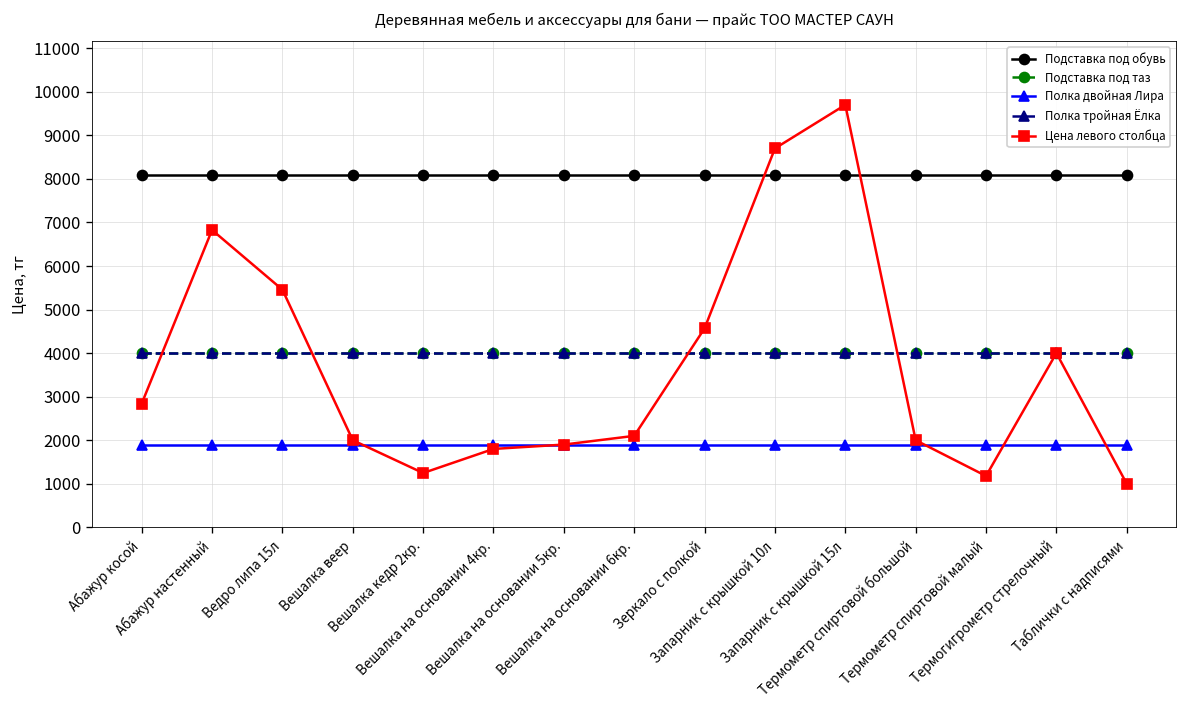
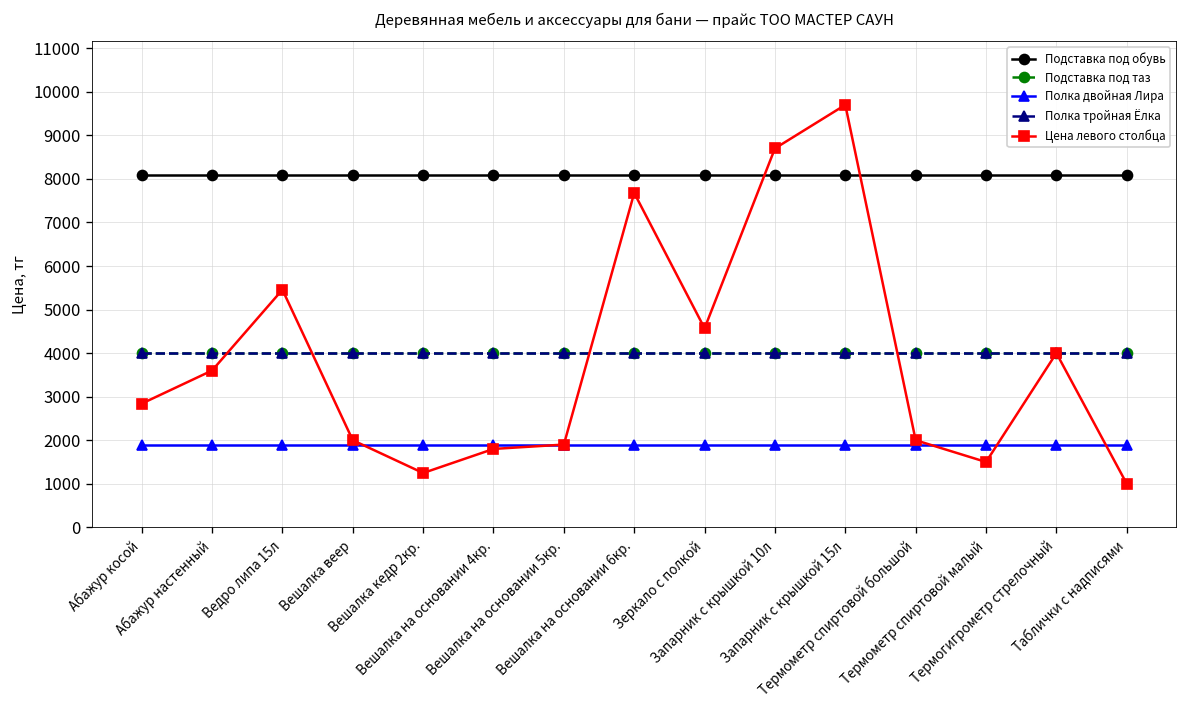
Цена левого столбца, Абажур настенный: 6800 -> 3600
Цена левого столбца, Вешалка на основании 6кр.: 2100 -> 7700
Цена левого столбца, Термометр спиртовой малый: 1200 -> 1500
